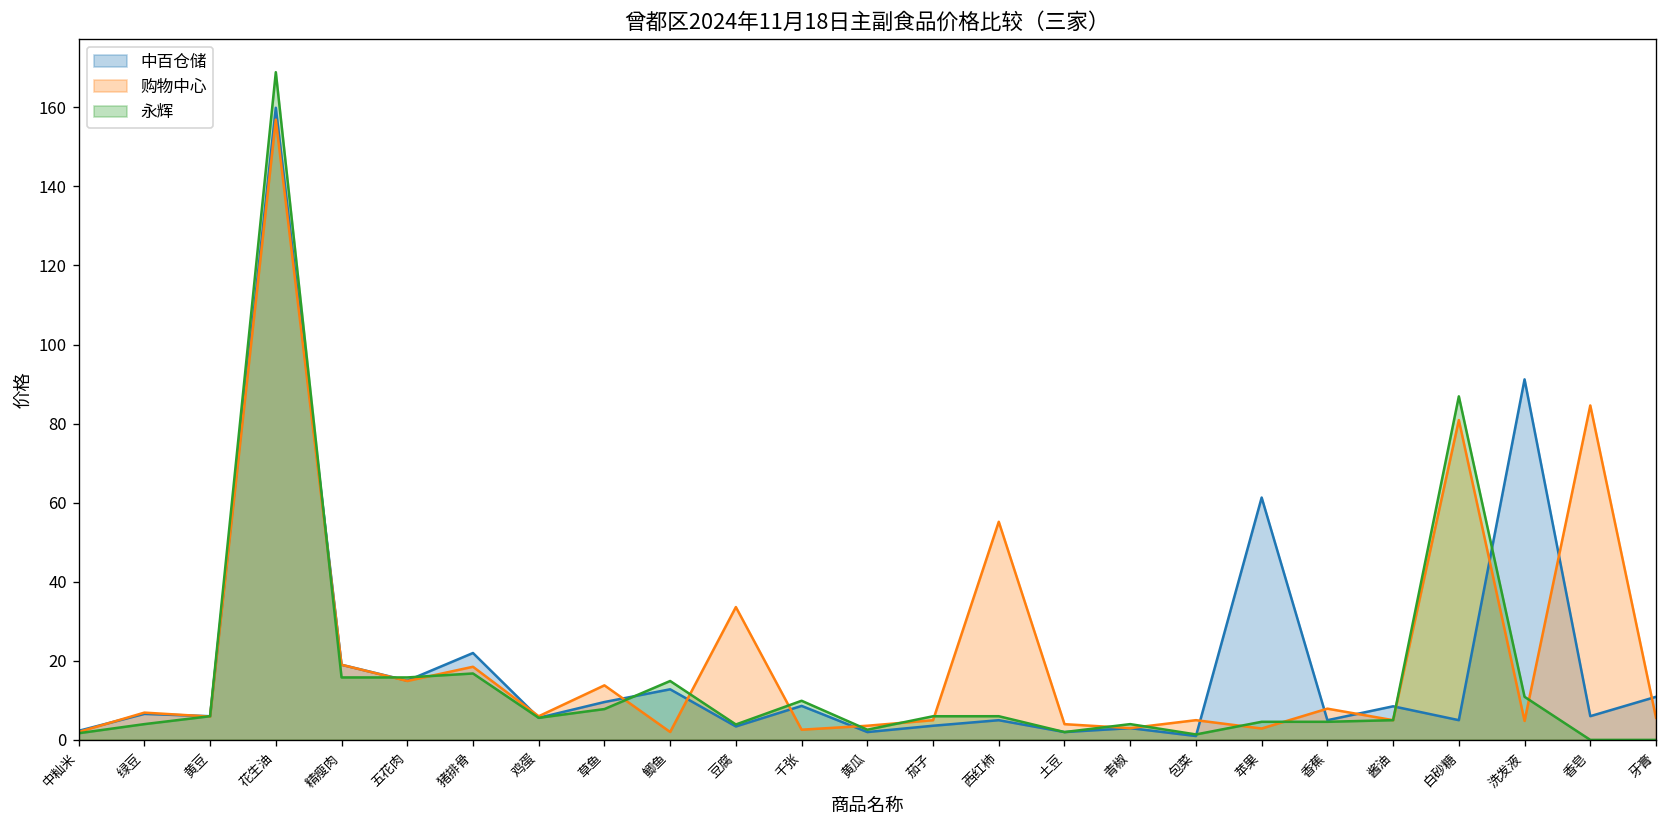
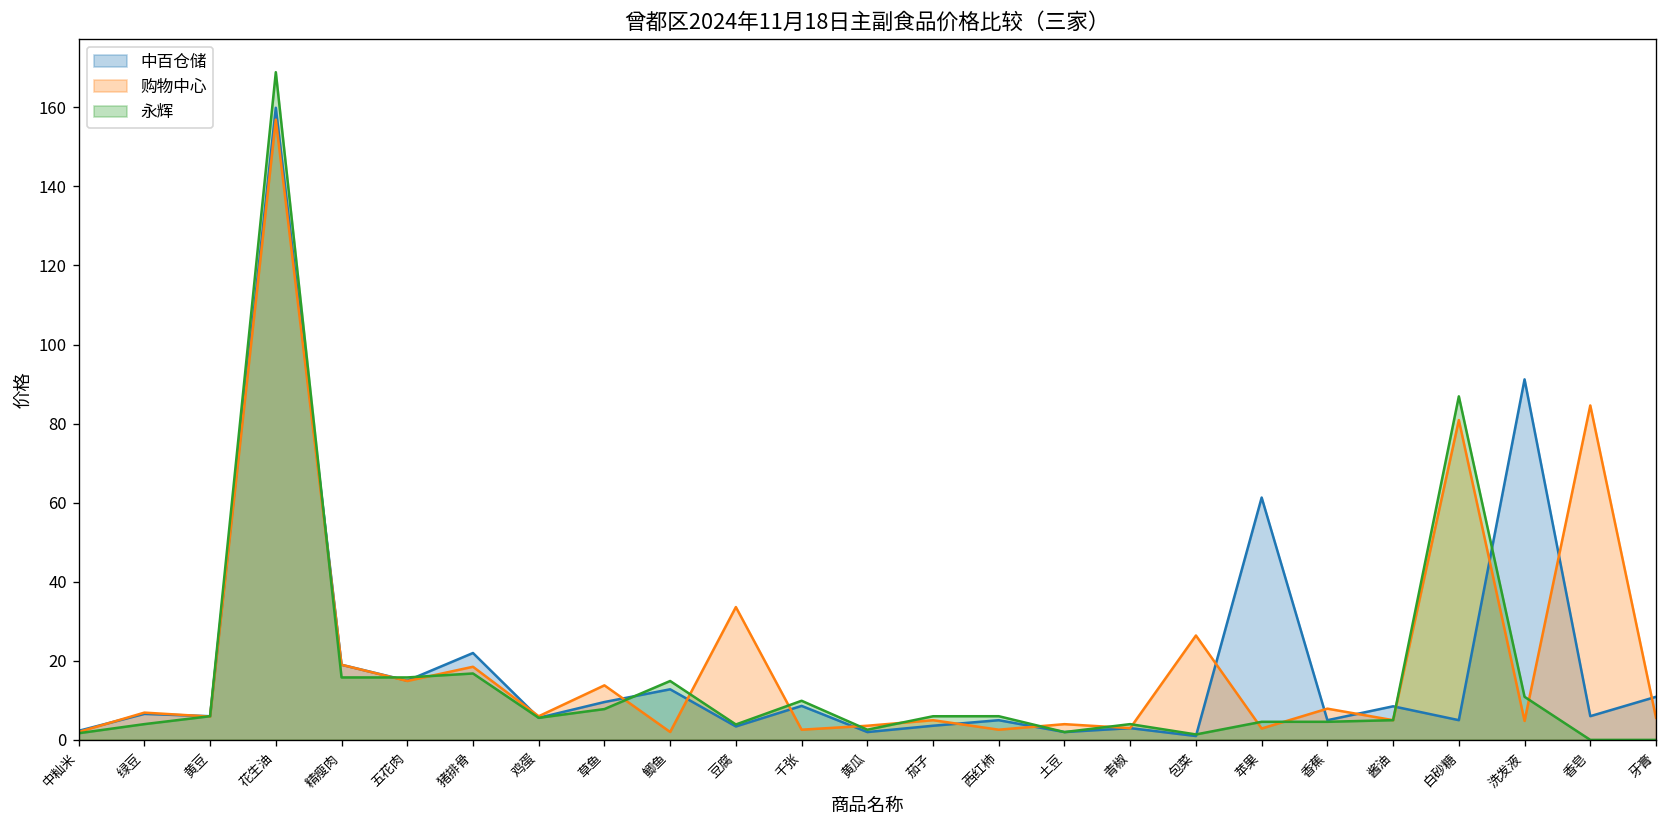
购物中心, 西红柿: 55 -> 3
购物中心, 包菜: 5 -> 26
